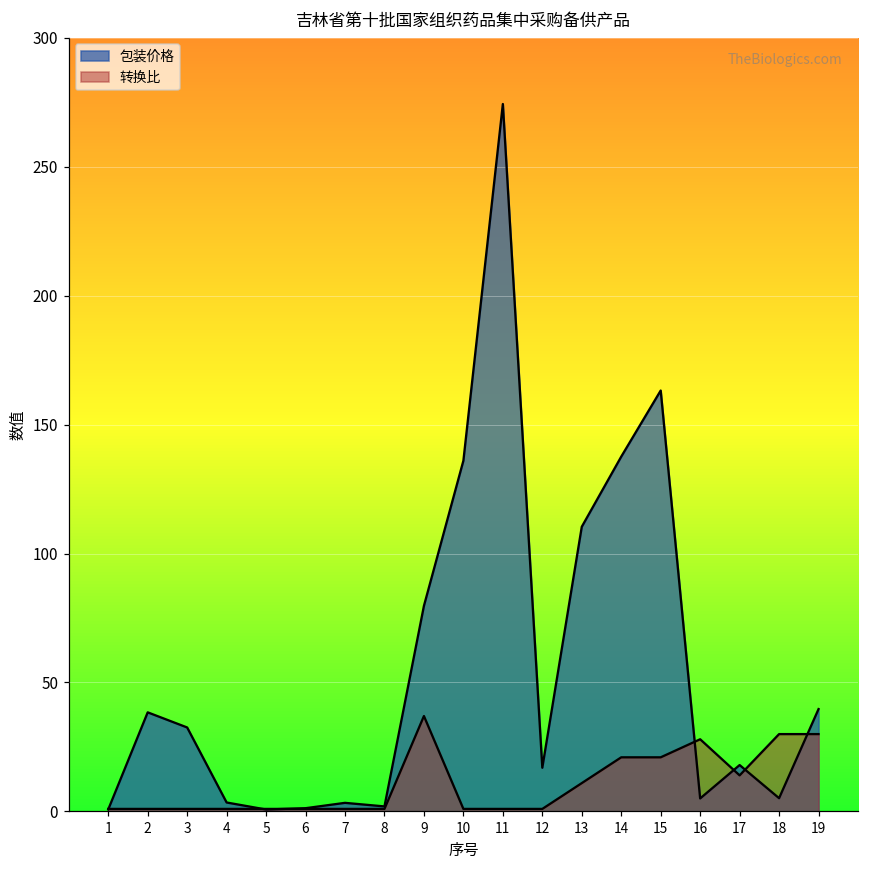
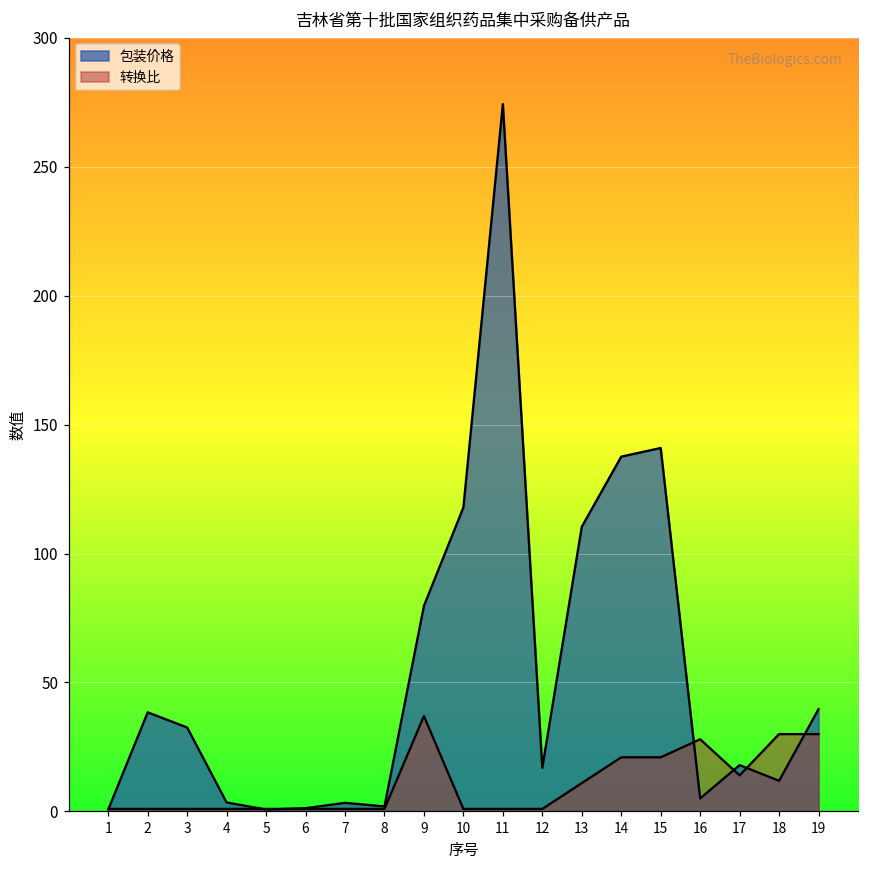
包装价格, 10: 136 -> 118
包装价格, 15: 163 -> 141
包装价格, 18: 5 -> 12
